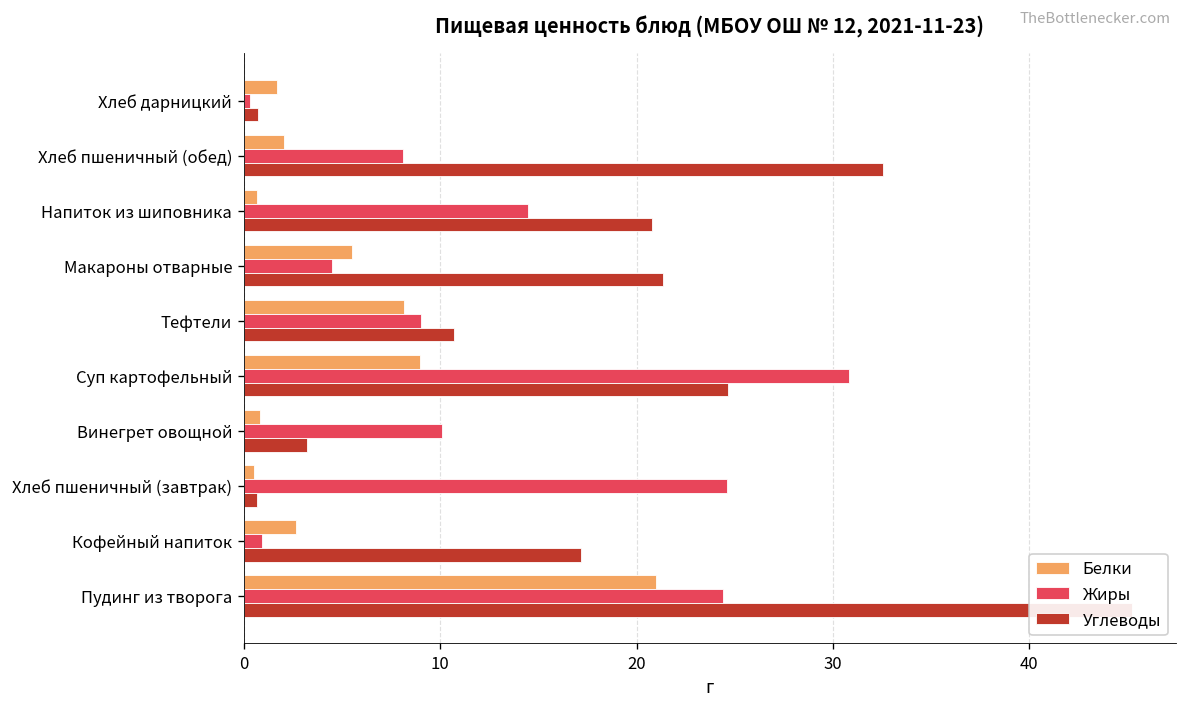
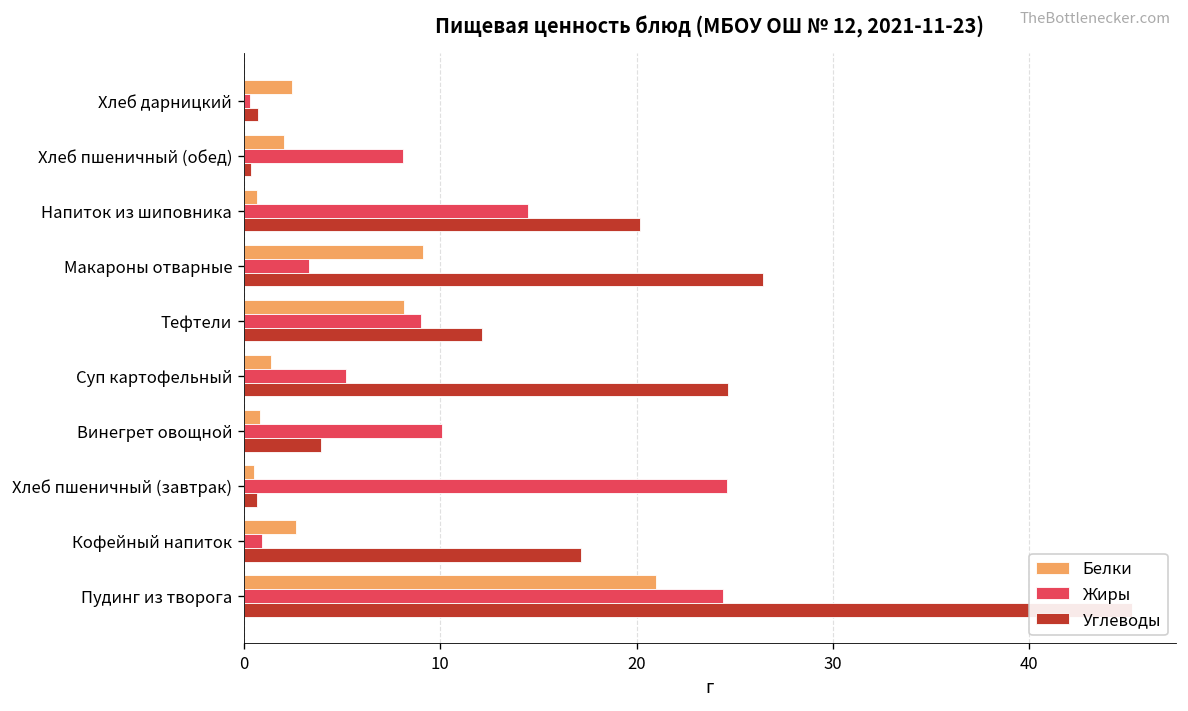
Белки, Хлеб дарницкий: 1.7 -> 2.4
Углеводы, Хлеб пшеничный (обед): 32.5 -> 0.3
Углеводы, Напиток из шиповника: 20.8 -> 20.2
Белки, Макароны отварные: 5.5 -> 9.1
Жиры, Макароны отварные: 4.5 -> 3.3
Углеводы, Макароны отварные: 21.4 -> 26.4
Углеводы, Тефтели: 10.7 -> 12.1
Белки, Суп картофельный: 9.0 -> 1.4
Жиры, Суп картофельный: 30.8 -> 5.2
Углеводы, Винегрет овощной: 3.2 -> 3.9
